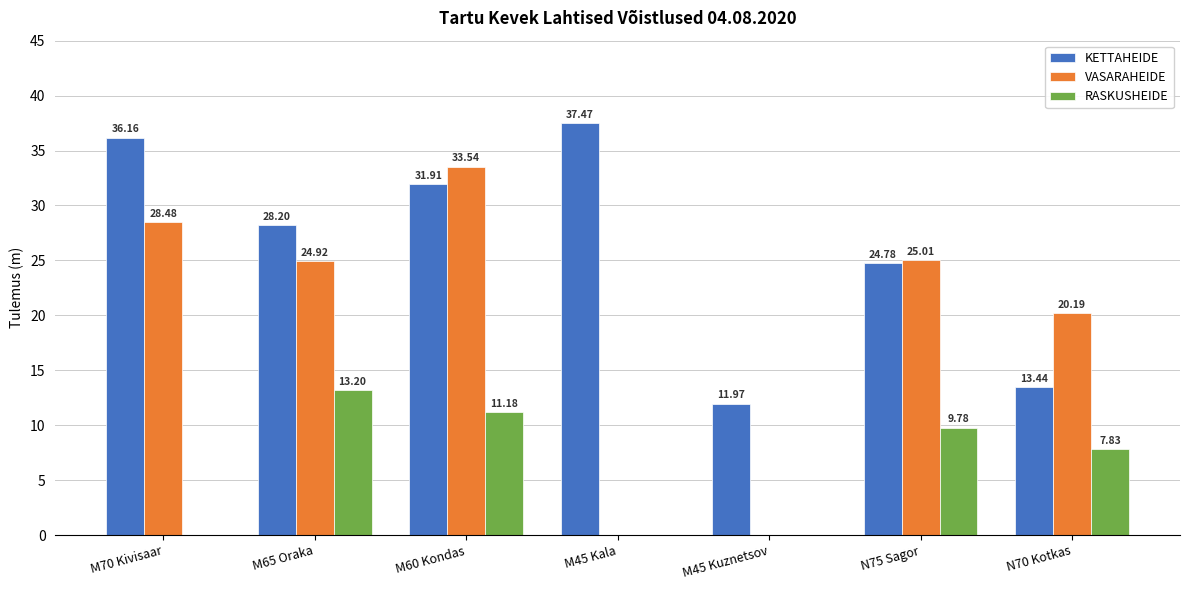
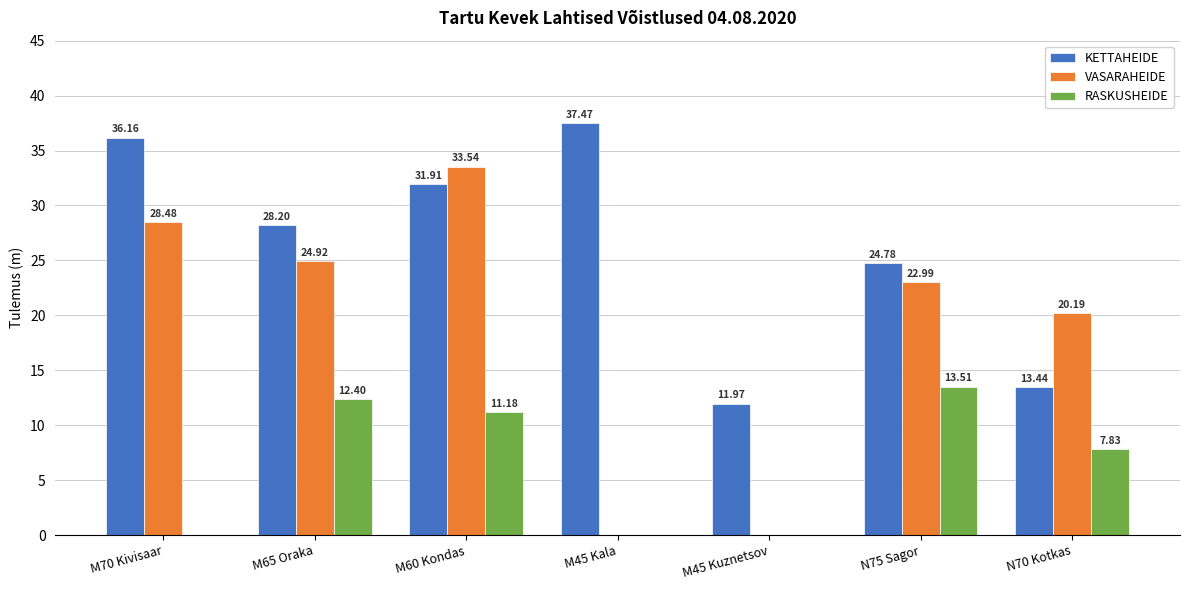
RASKUSHEIDE, M65 Oraka: 13.20 -> 12.40
VASARAHEIDE, N75 Sagor: 25.01 -> 22.99
RASKUSHEIDE, N75 Sagor: 9.78 -> 13.51
